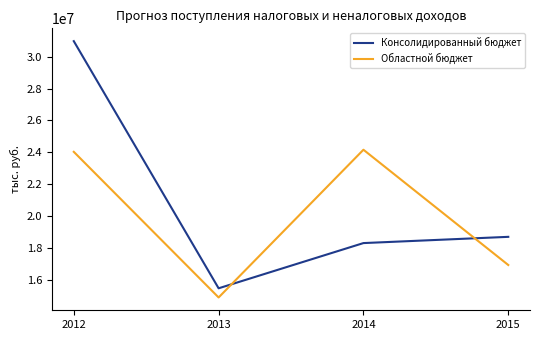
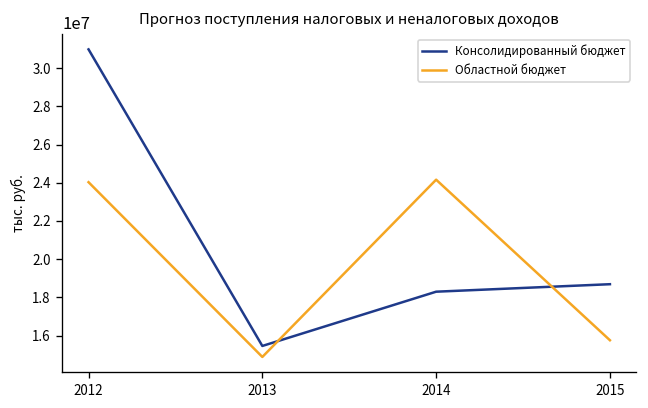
Областной бюджет, 2015: 16900000 -> 15800000
